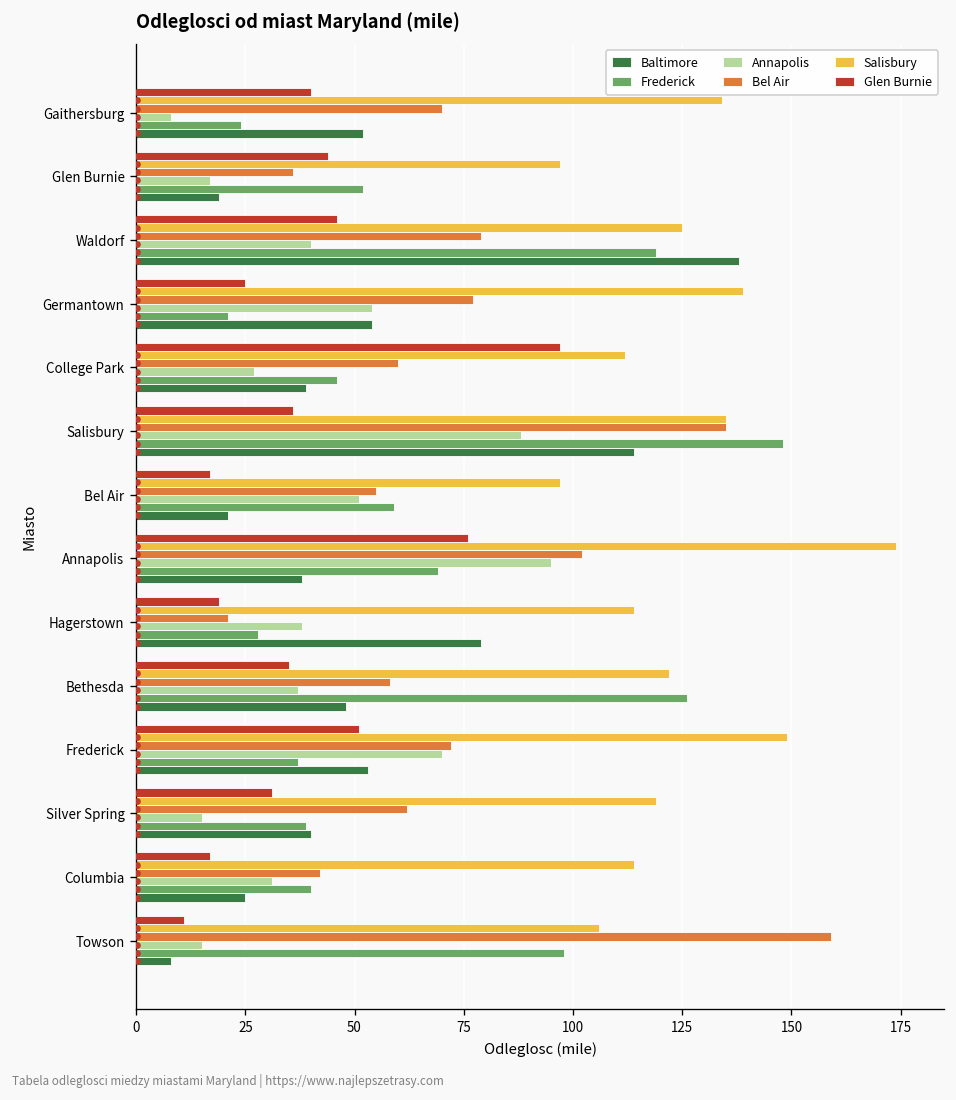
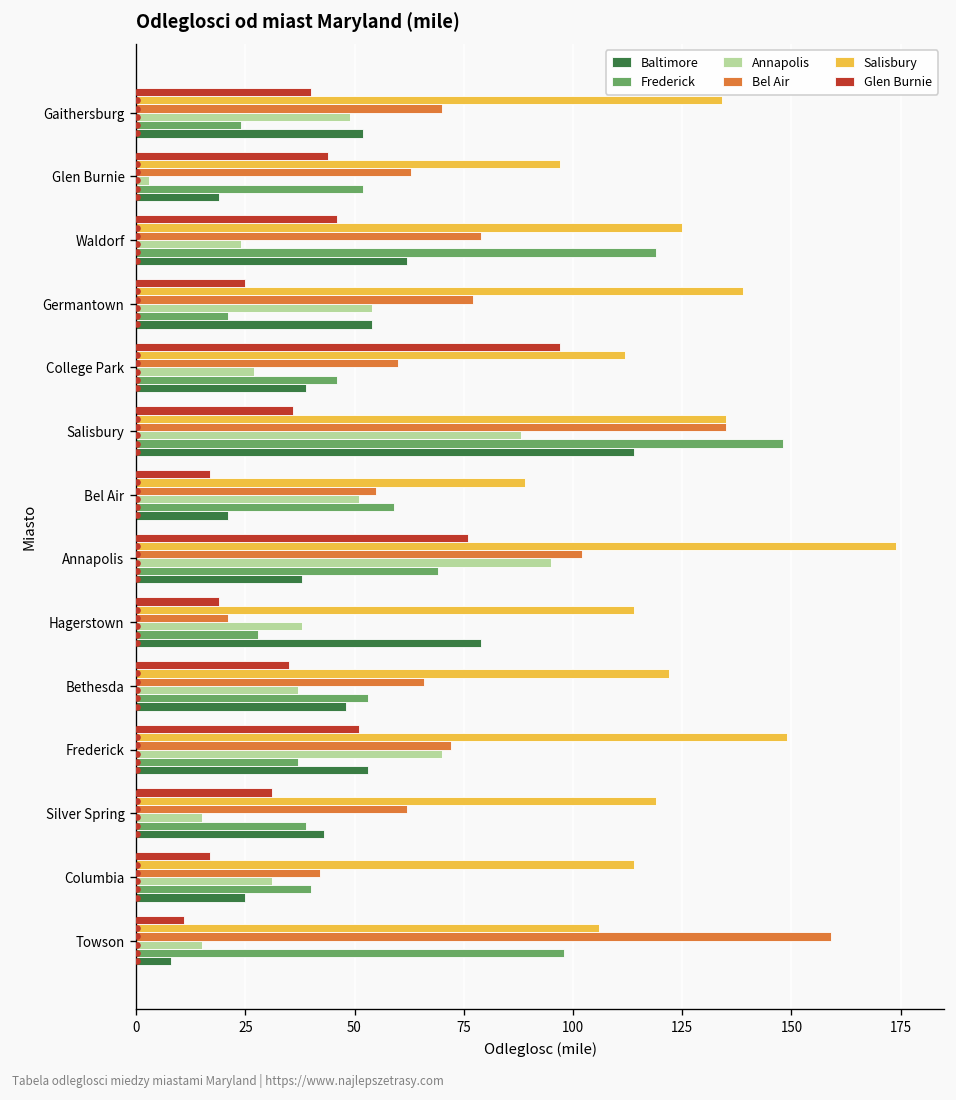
Annapolis, Gaithersburg: 8 -> 49
Bel Air, Glen Burnie: 36 -> 63
Annapolis, Glen Burnie: 17 -> 3
Annapolis, Waldorf: 40 -> 24
Baltimore, Waldorf: 138 -> 62
Salisbury, Bel Air: 97 -> 89
Bel Air, Bethesda: 58 -> 66
Frederick, Bethesda: 126 -> 53
Baltimore, Silver Spring: 40 -> 43
